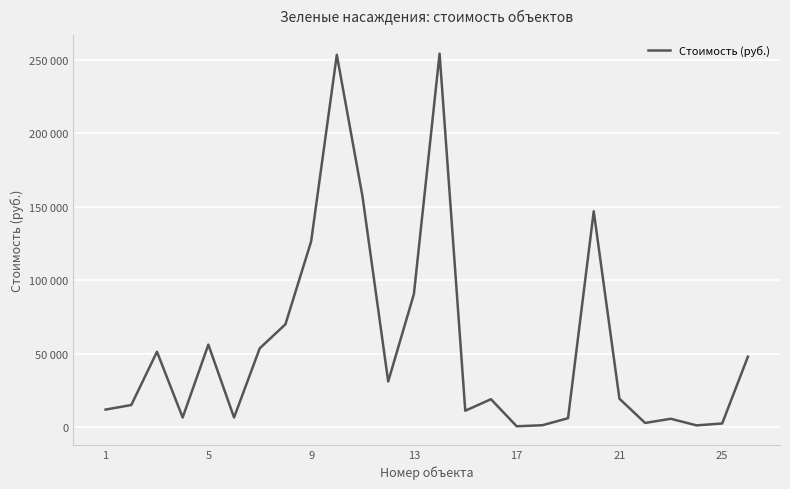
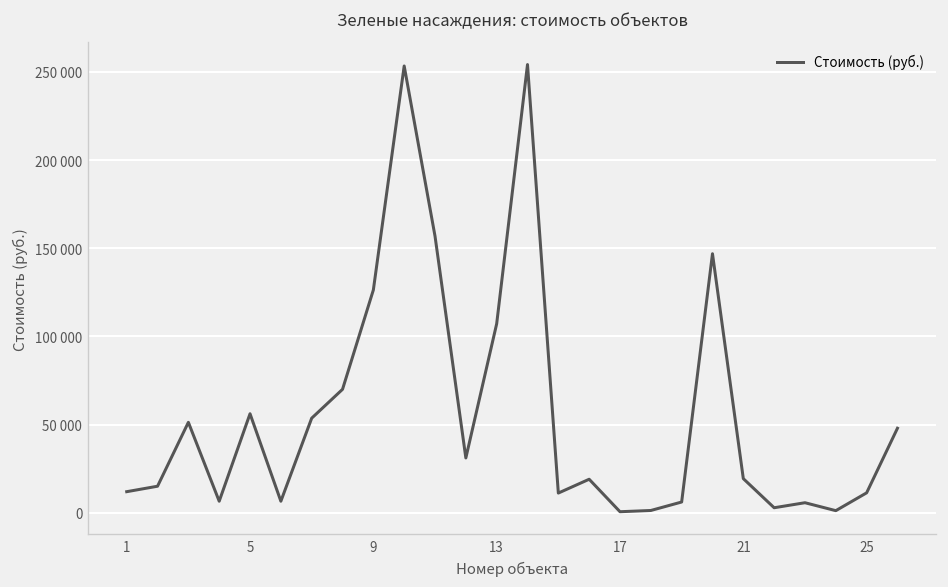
13: 91000 -> 107000
25: 3000 -> 11000
